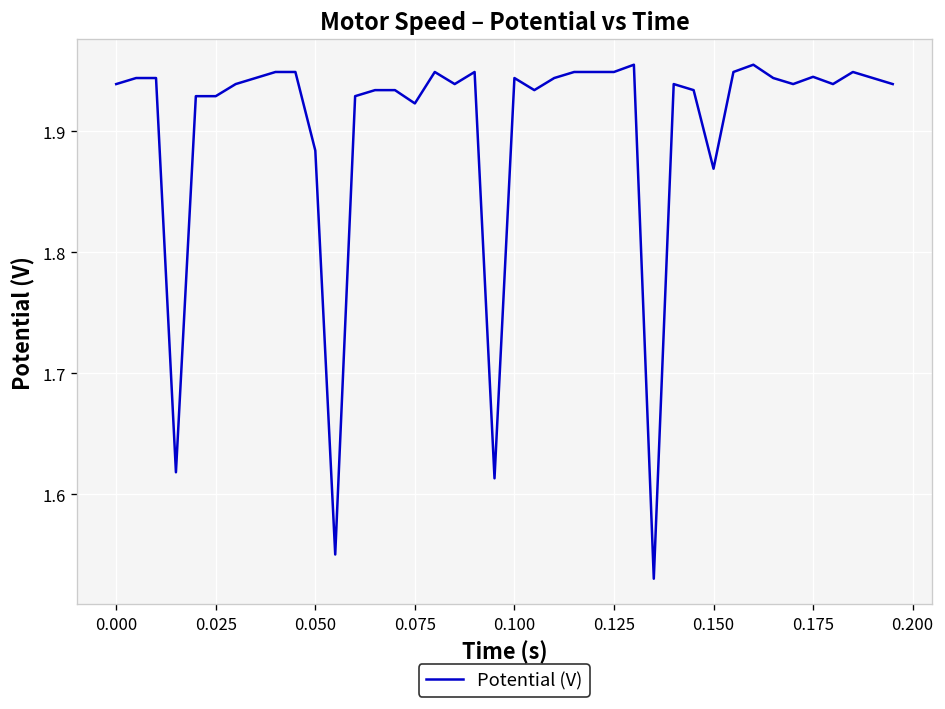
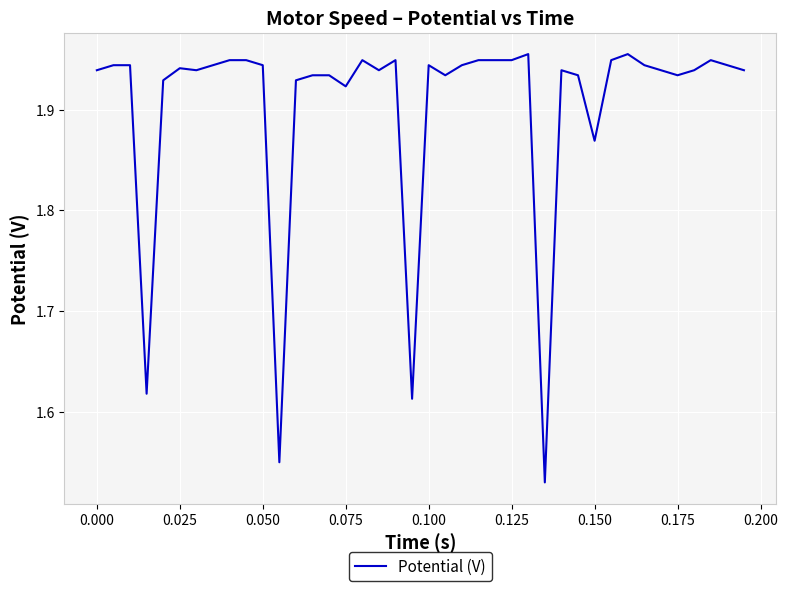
0.025: 1.929 -> 1.941
0.050: 1.884 -> 1.944
0.175: 1.945 -> 1.934
